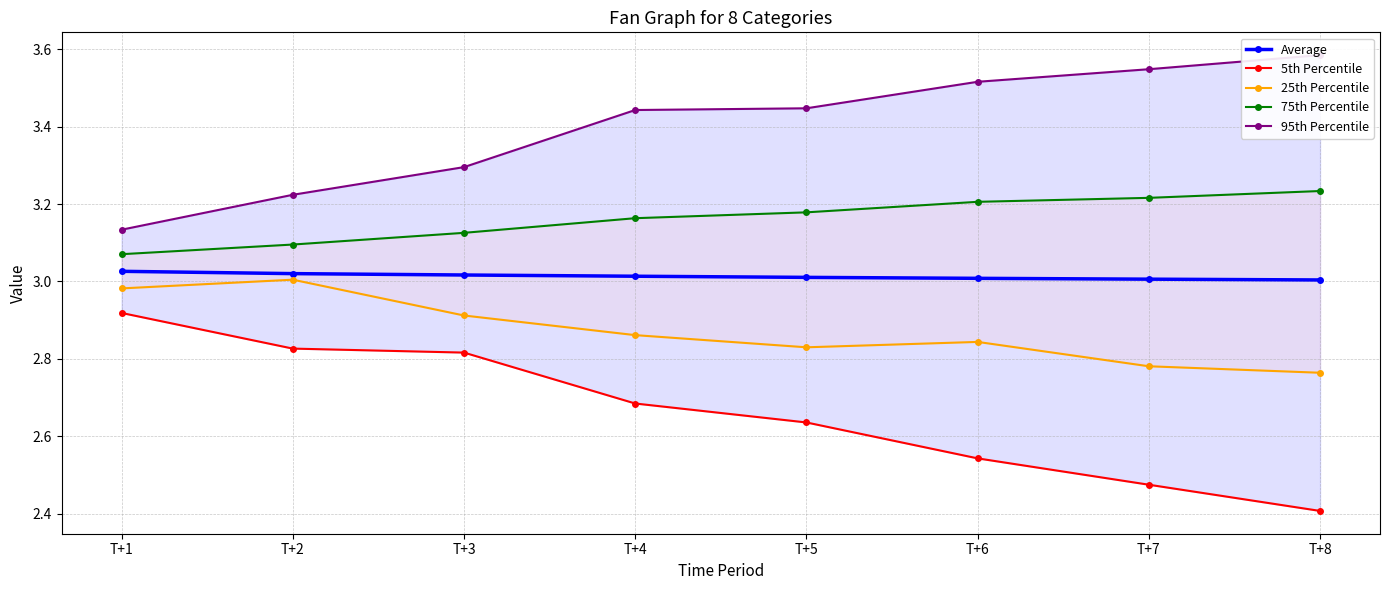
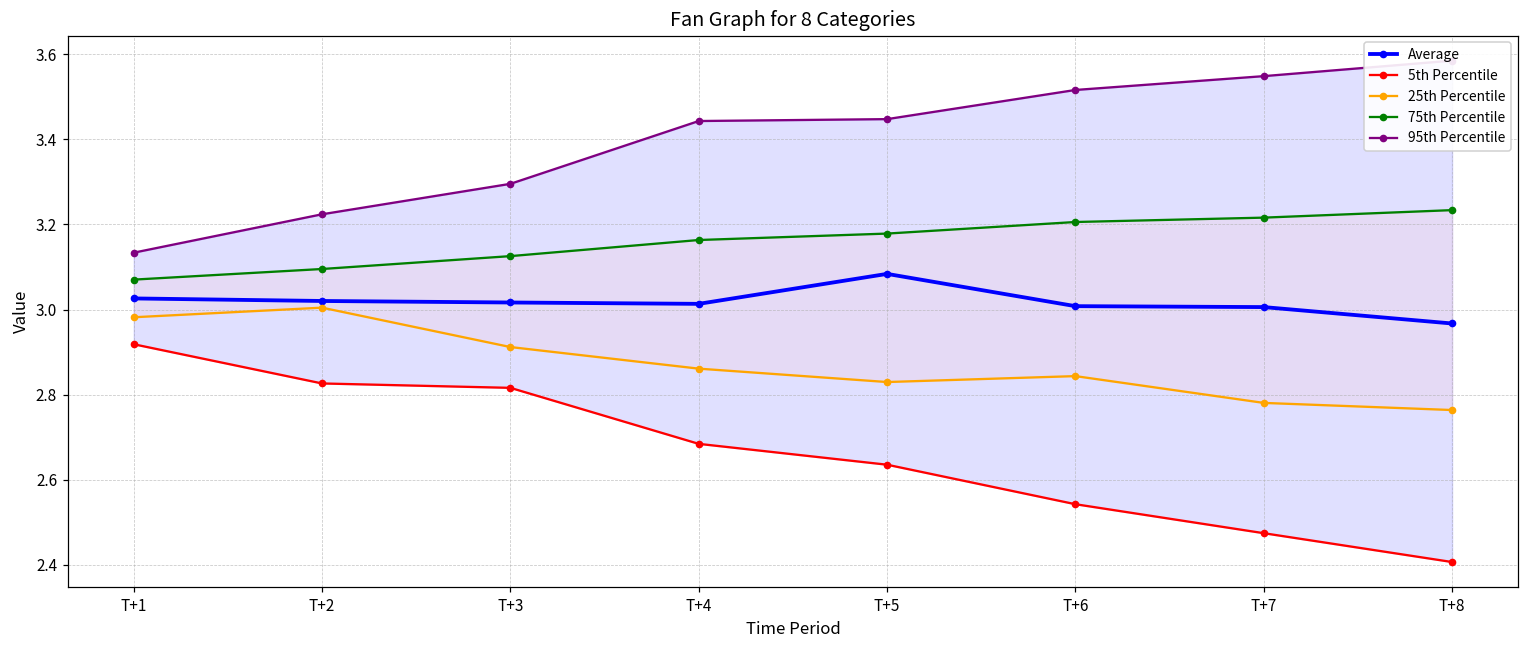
Average, T+5: 3.01 -> 3.08
Average, T+8: 3.00 -> 2.97
